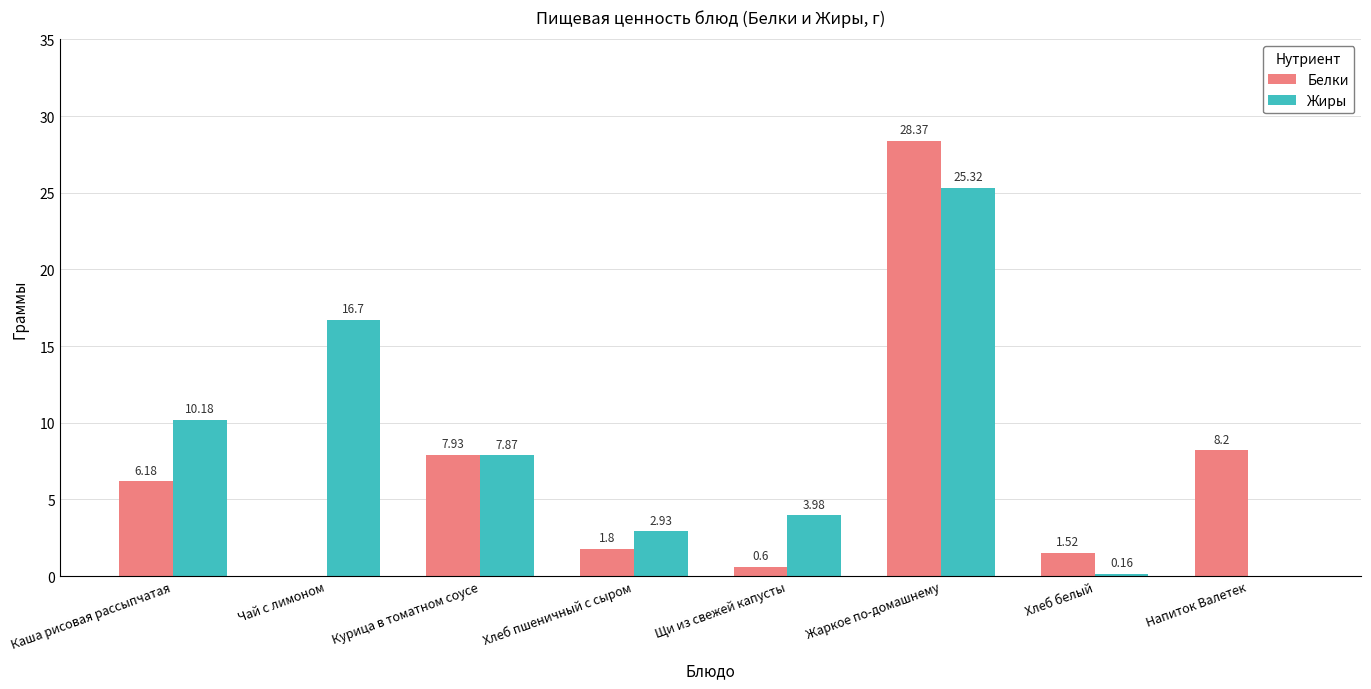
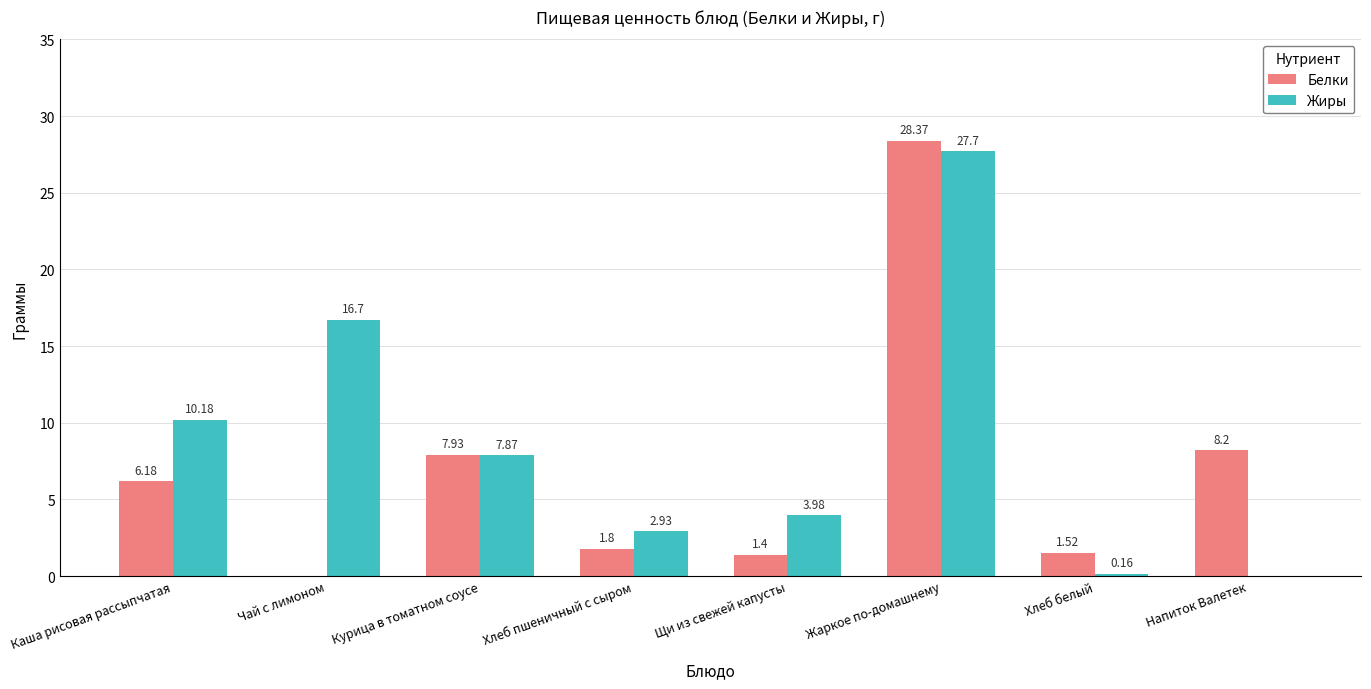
Белки, Щи из свежей капусты: 0.6 -> 1.4
Жиры, Жаркое по-домашнему: 25.32 -> 27.7
